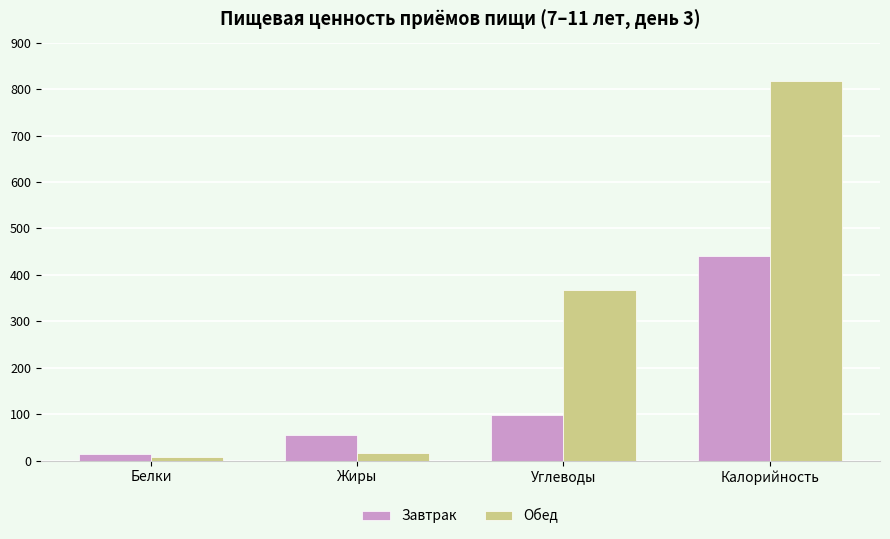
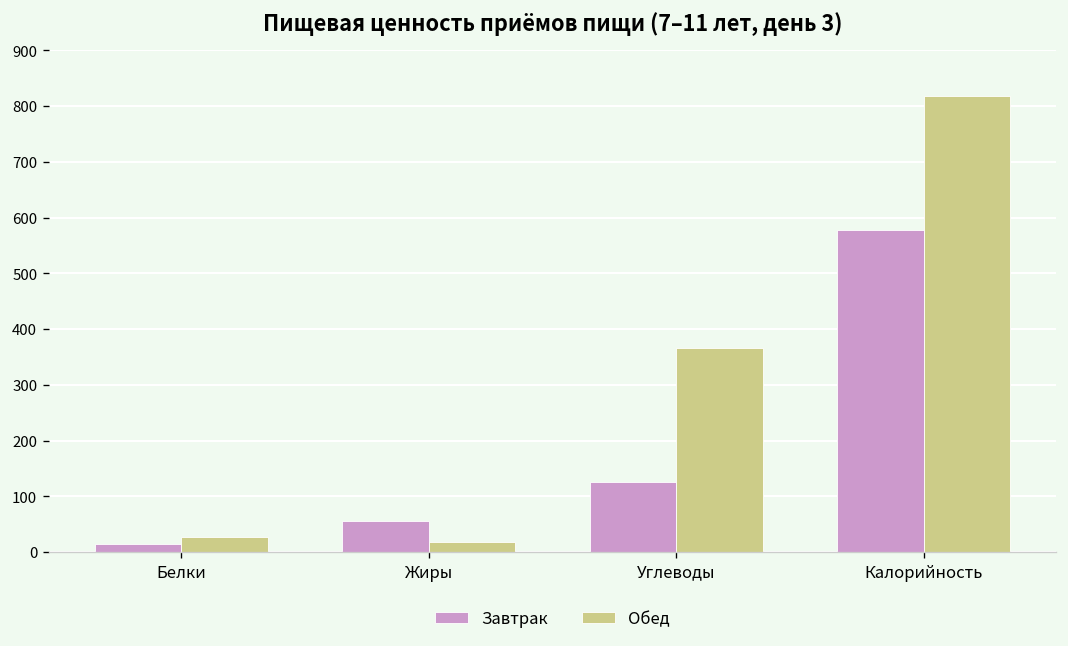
Обед, Белки: 10 -> 30
Завтрак, Углеводы: 100 -> 120
Завтрак, Калорийность: 440 -> 580
